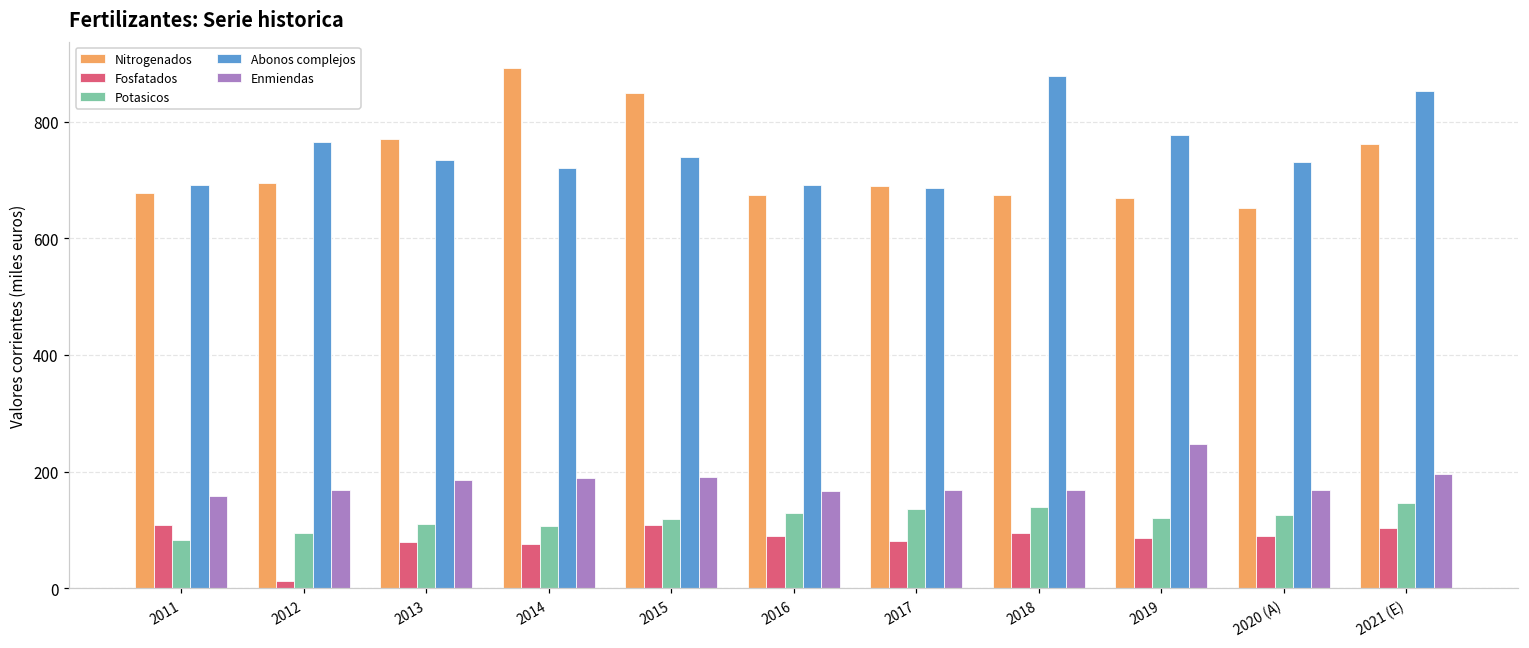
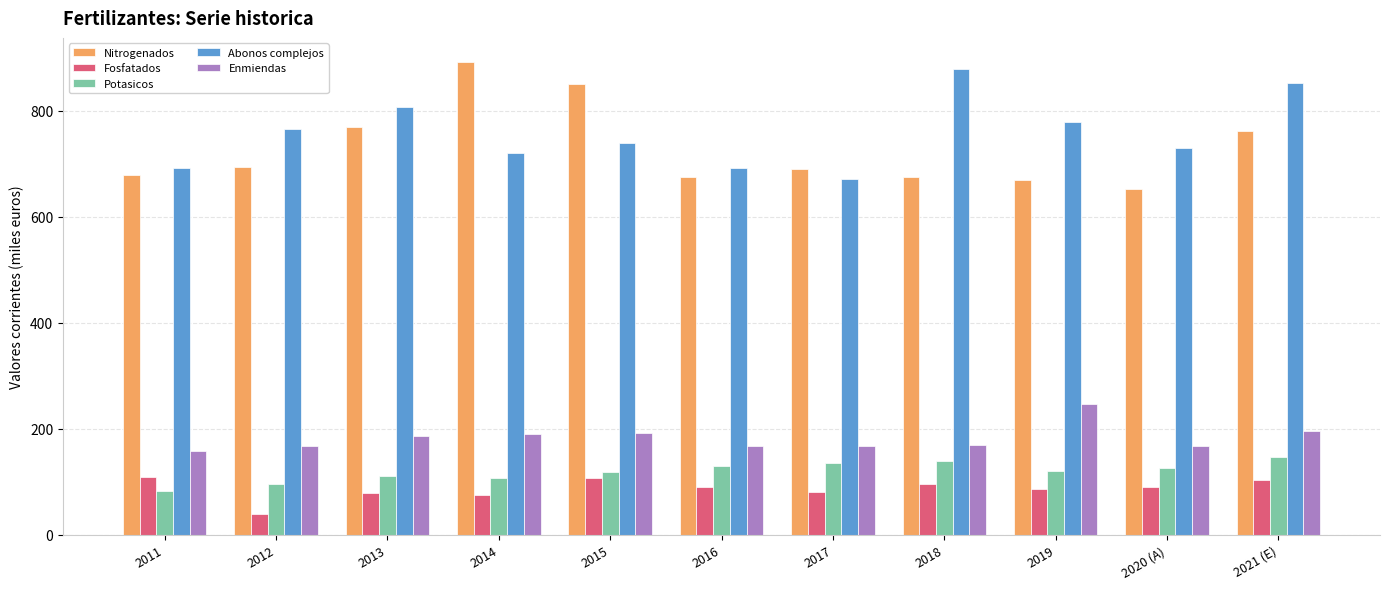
Fosfatados, 2012: 10 -> 40
Abonos complejos, 2013: 730 -> 810
Abonos complejos, 2017: 690 -> 670
